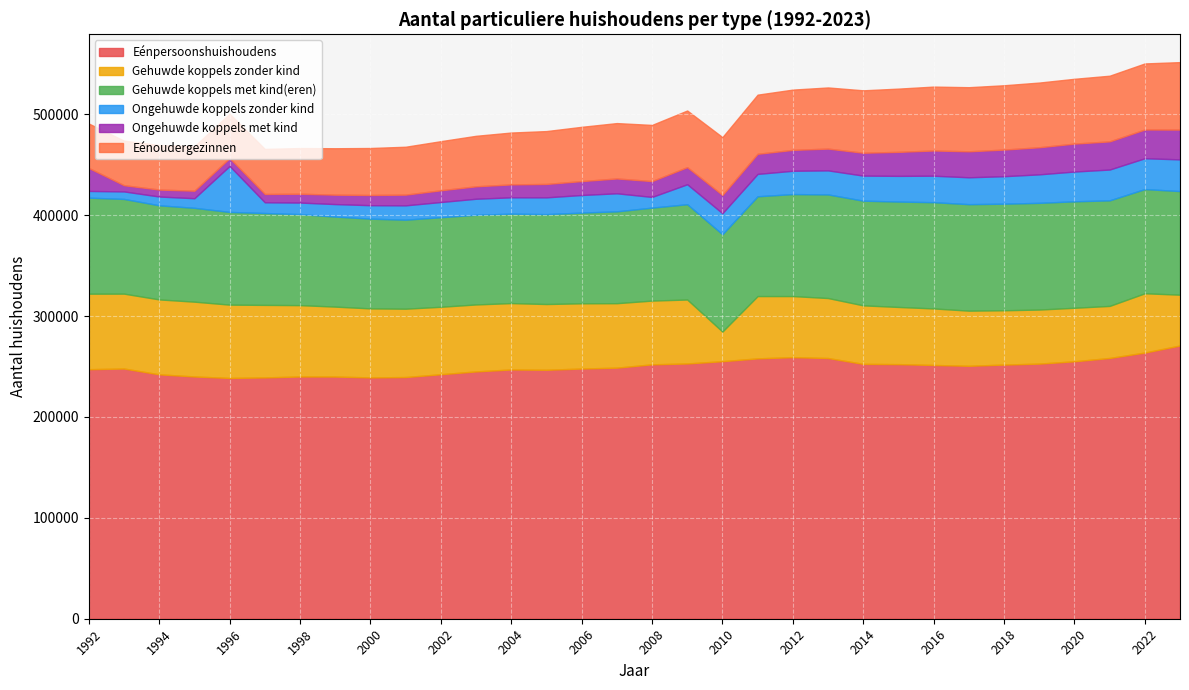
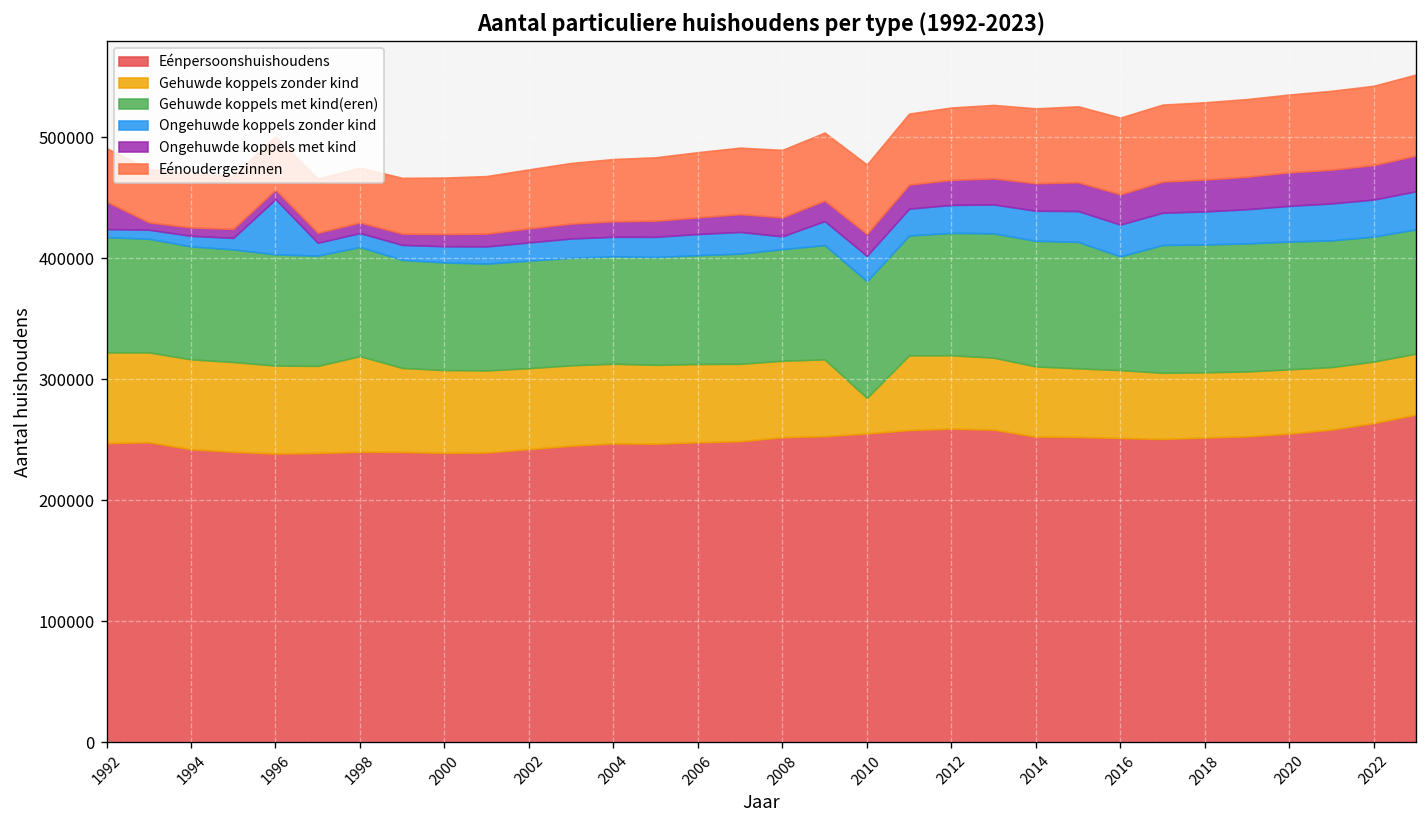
Gehuwde koppels zonder kind, 1998: 71000 -> 79000
Gehuwde koppels met kind(eren), 2016: 105000 -> 94000
Gehuwde koppels zonder kind, 2022: 59000 -> 51000
